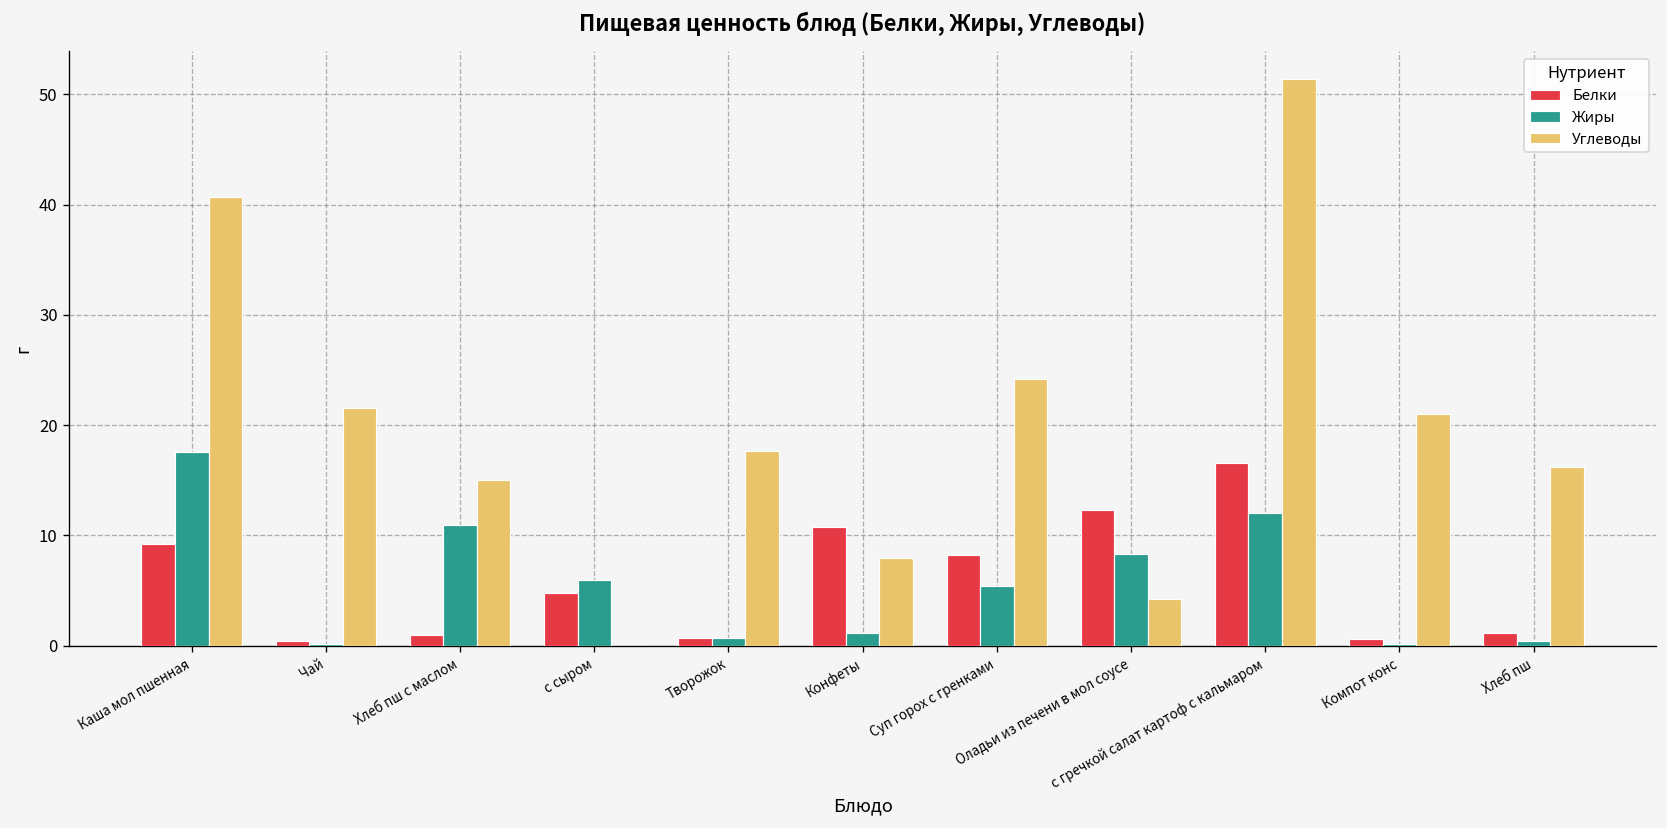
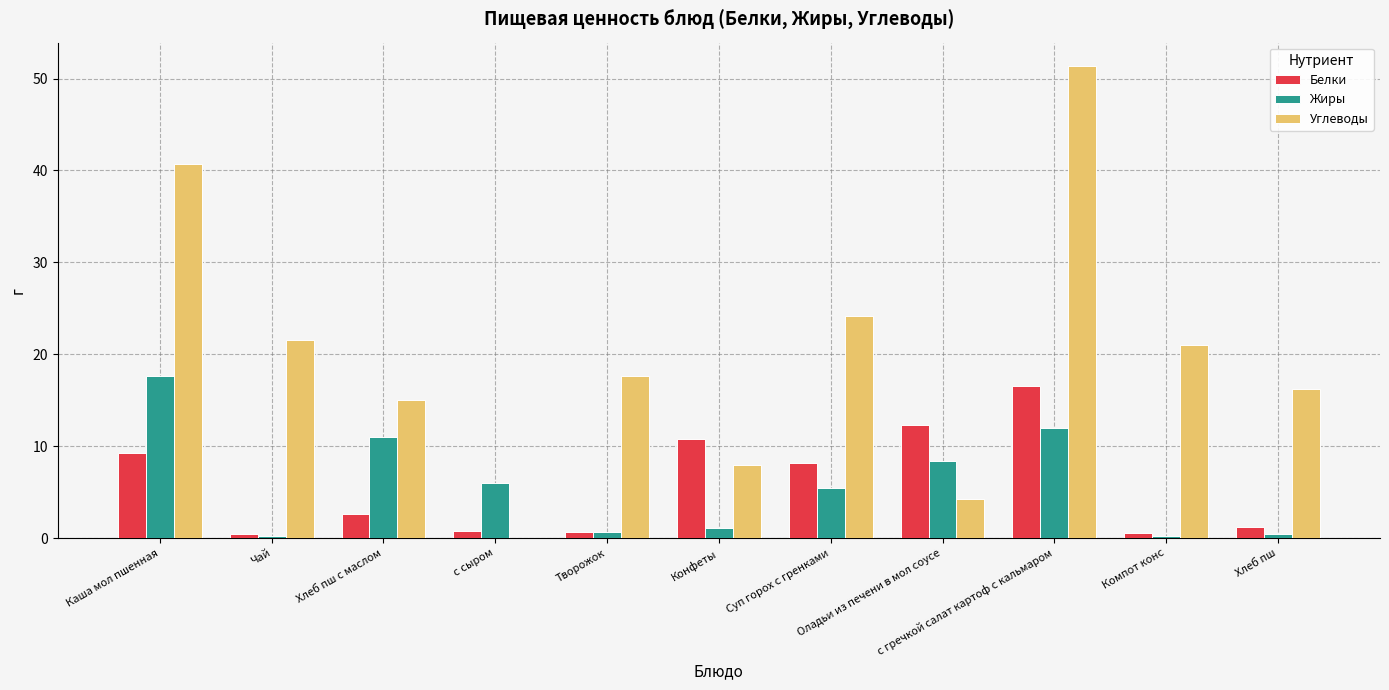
Белки, Хлеб пш с маслом: 1 -> 3
Белки, с сыром: 5 -> 1
